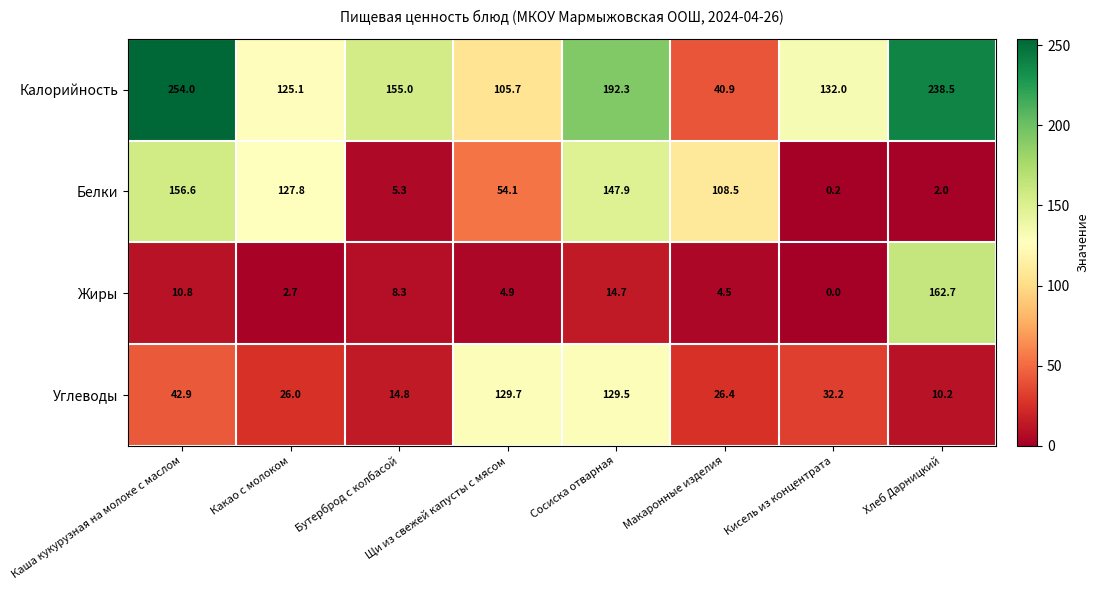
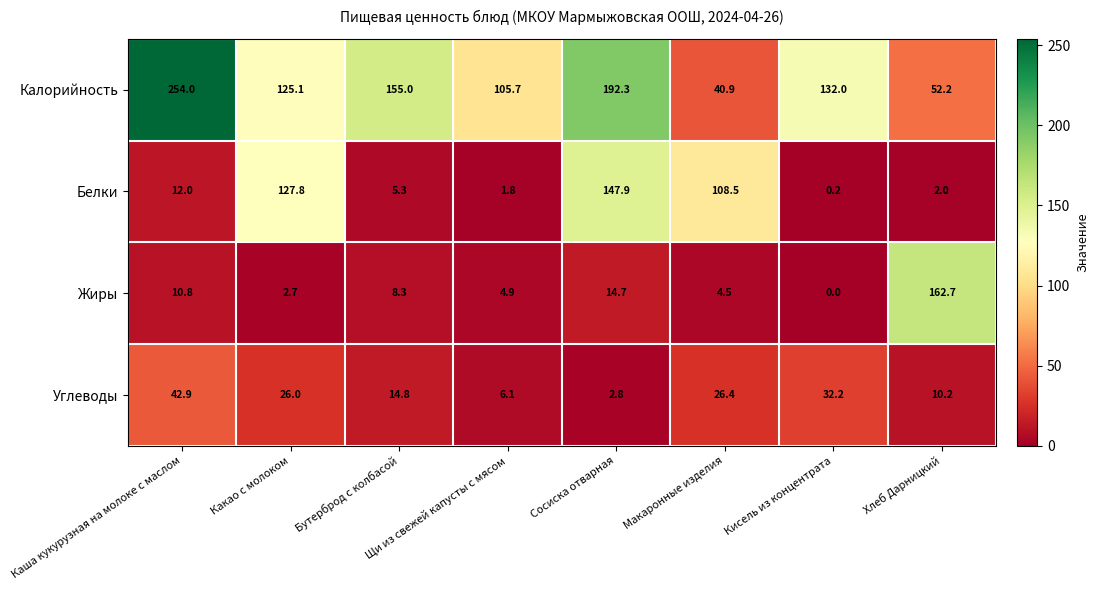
Калорийность, Хлеб Дарницкий: 238.5 -> 52.2
Белки, Каша кукурузная на молоке с маслом: 156.6 -> 12.0
Белки, Щи из свежей капусты с мясом: 54.1 -> 1.8
Углеводы, Щи из свежей капусты с мясом: 129.7 -> 6.1
Углеводы, Сосиска отварная: 129.5 -> 2.8
